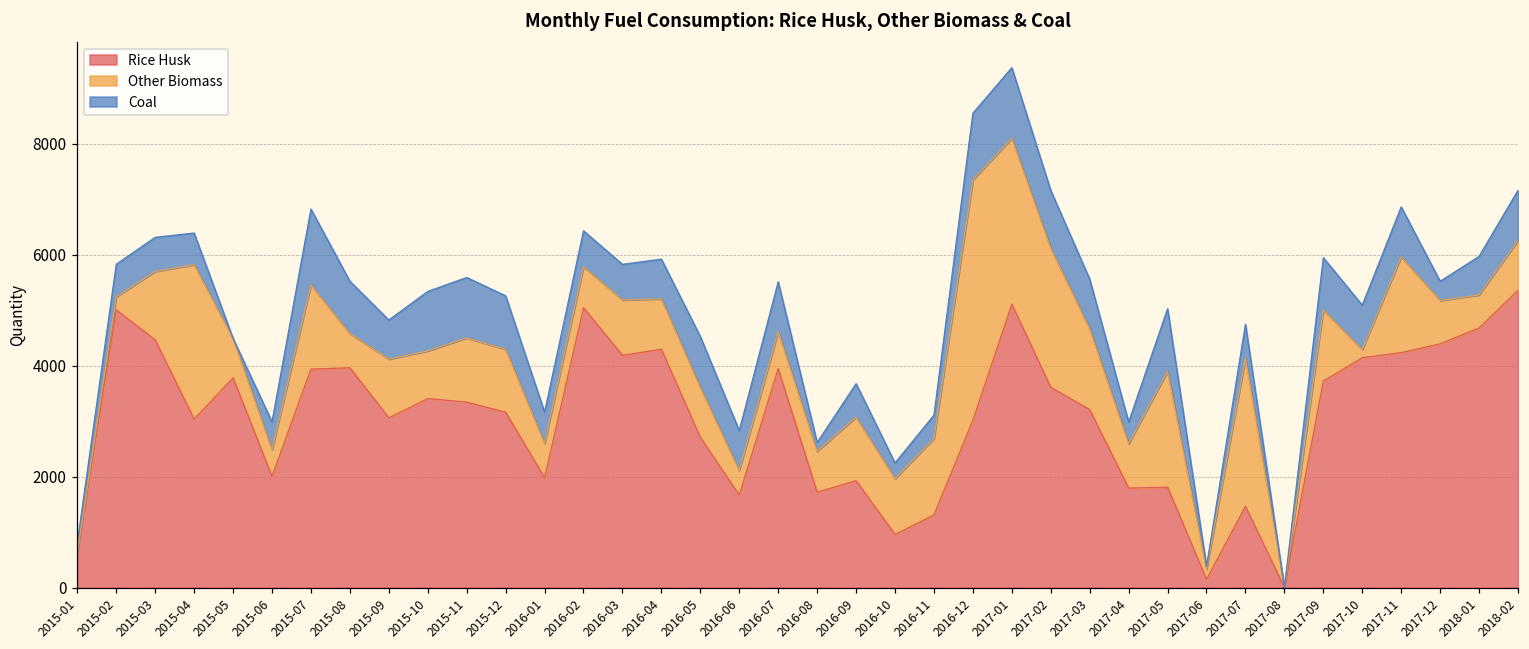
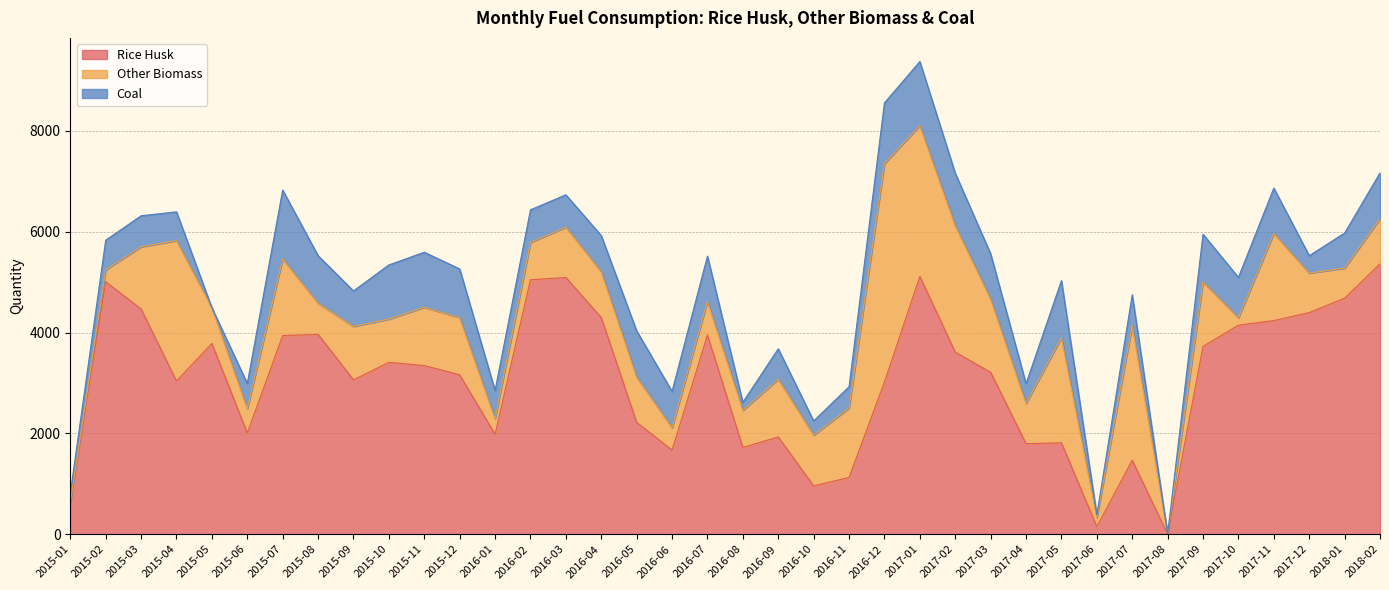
Other Biomass, 2016-01: 600 -> 300
Rice Husk, 2016-03: 4200 -> 5100
Rice Husk, 2016-05: 2700 -> 2200
Rice Husk, 2016-11: 1300 -> 1100
